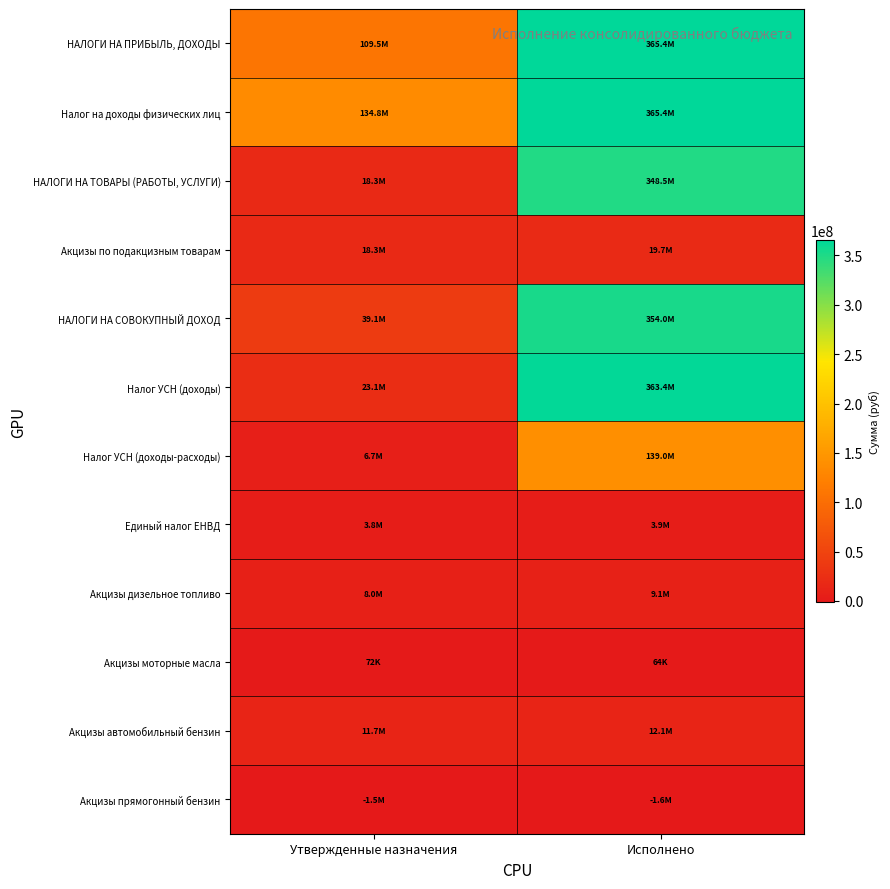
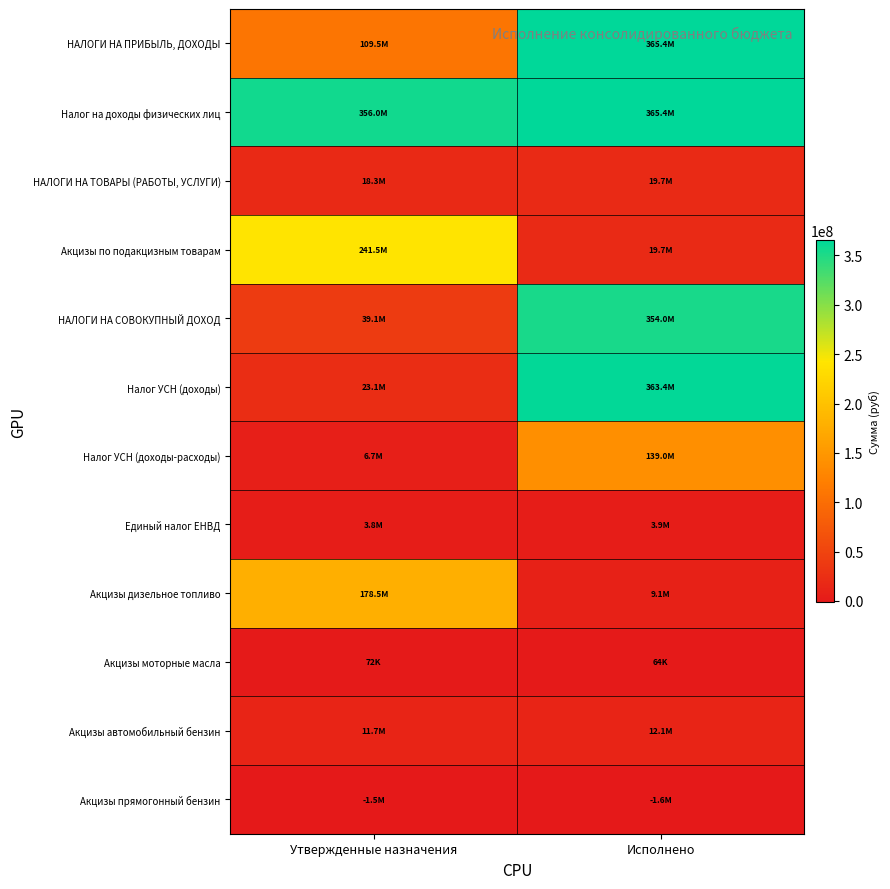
Налог на доходы физических лиц, Утвержденные назначения: 134.8M -> 356.0M
НАЛОГИ НА ТОВАРЫ (РАБОТЫ, УСЛУГИ), Исполнено: 348.5M -> 19.7M
Акцизы по подакцизным товарам, Утвержденные назначения: 18.3M -> 241.5M
Акцизы дизельное топливо, Утвержденные назначения: 8.0M -> 178.5M
